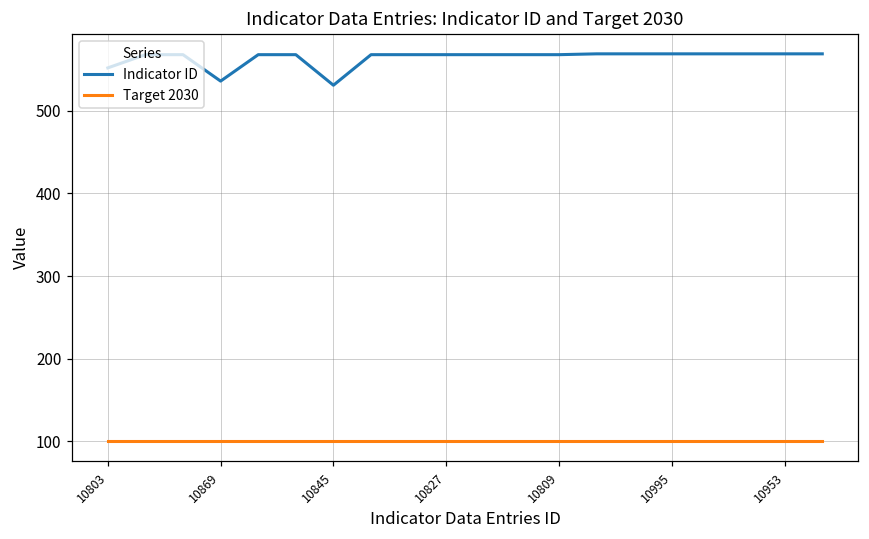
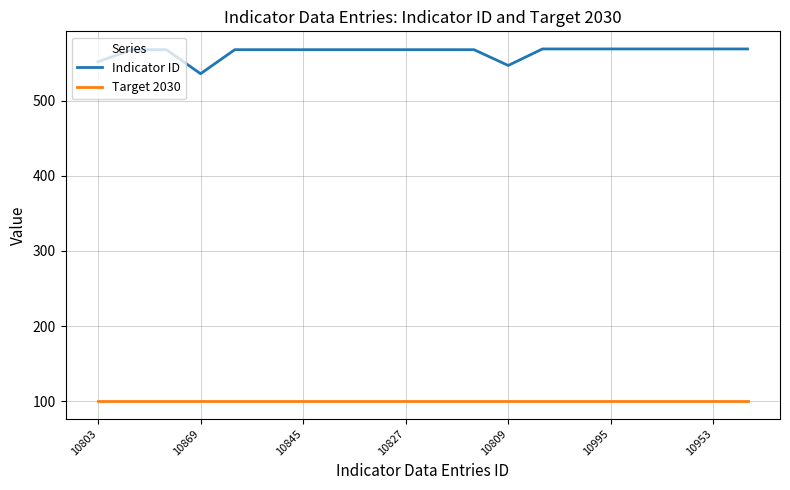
Indicator ID, 10845: 530 -> 570
Indicator ID, 10809: 570 -> 550
